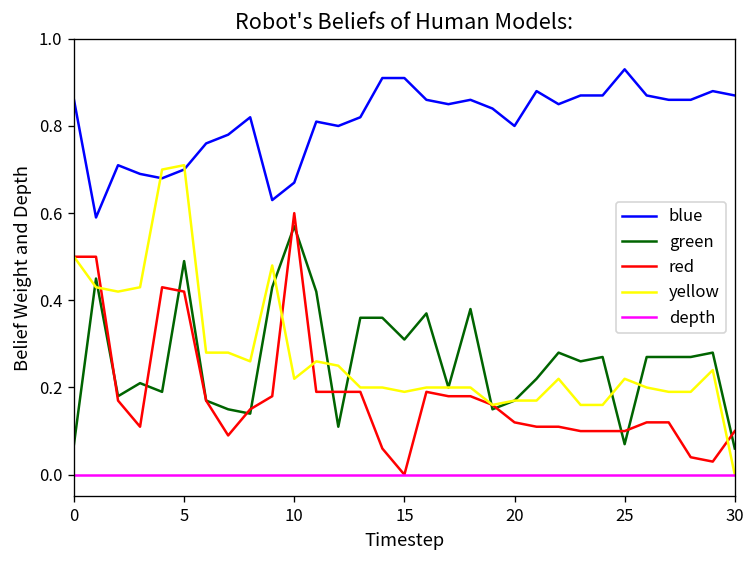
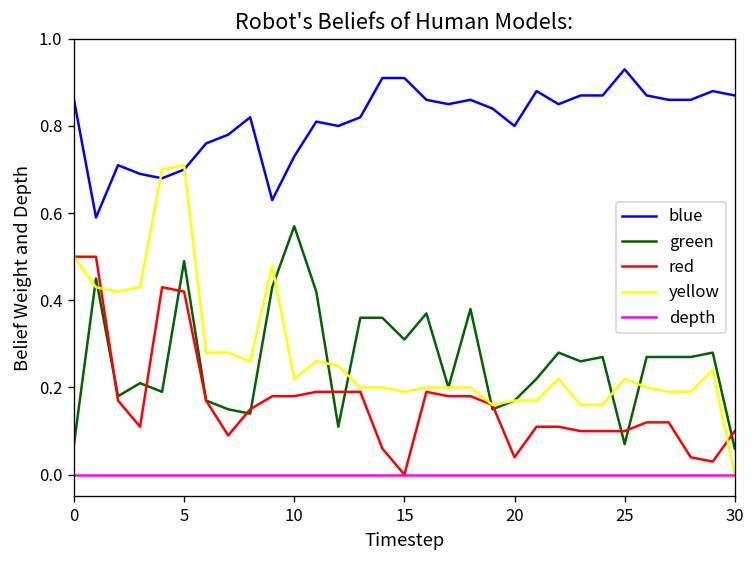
blue, 10: 0.67 -> 0.73
red, 10: 0.60 -> 0.18
red, 20: 0.12 -> 0.04
